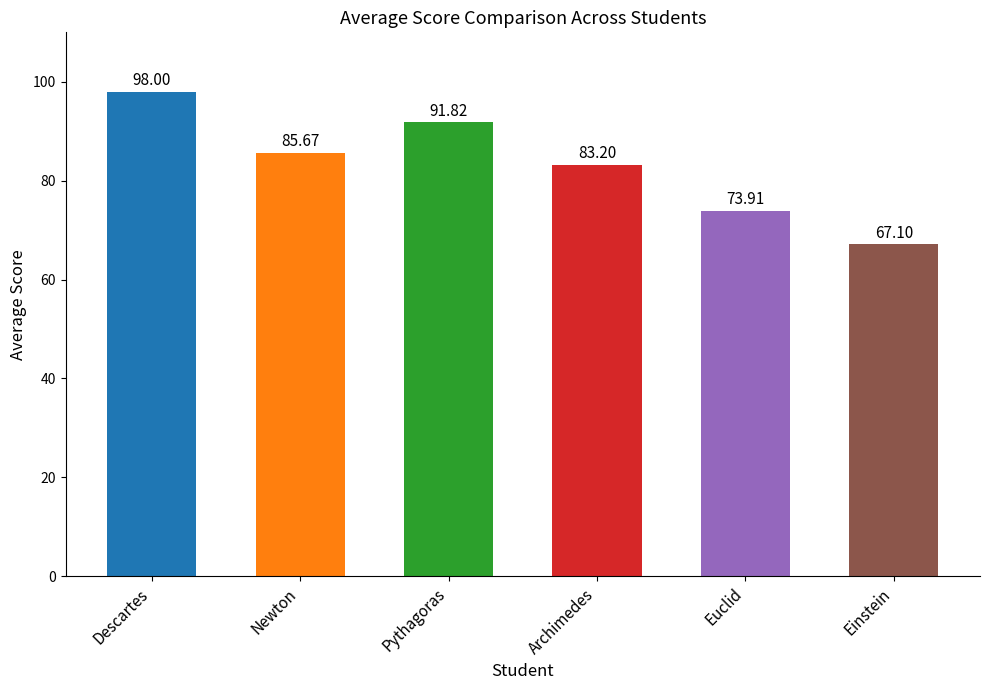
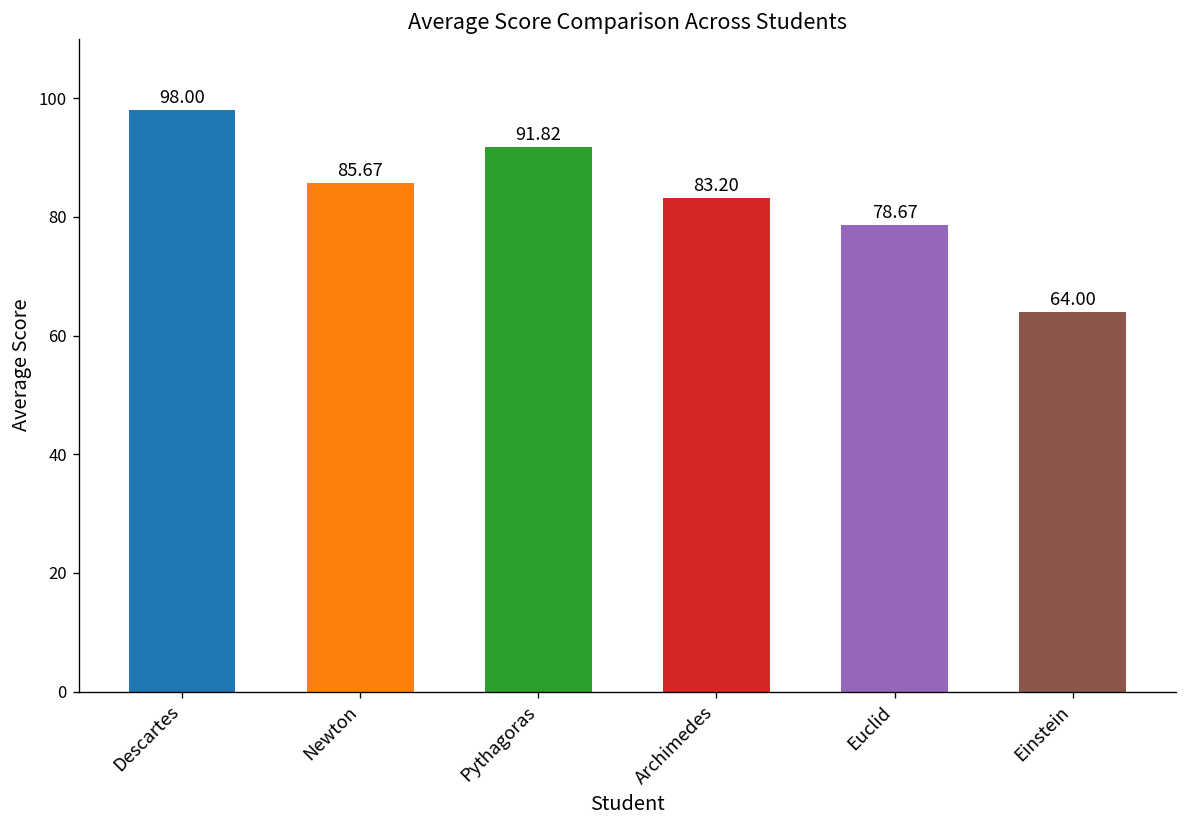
Euclid: 73.91 -> 78.67
Einstein: 67.10 -> 64.00
